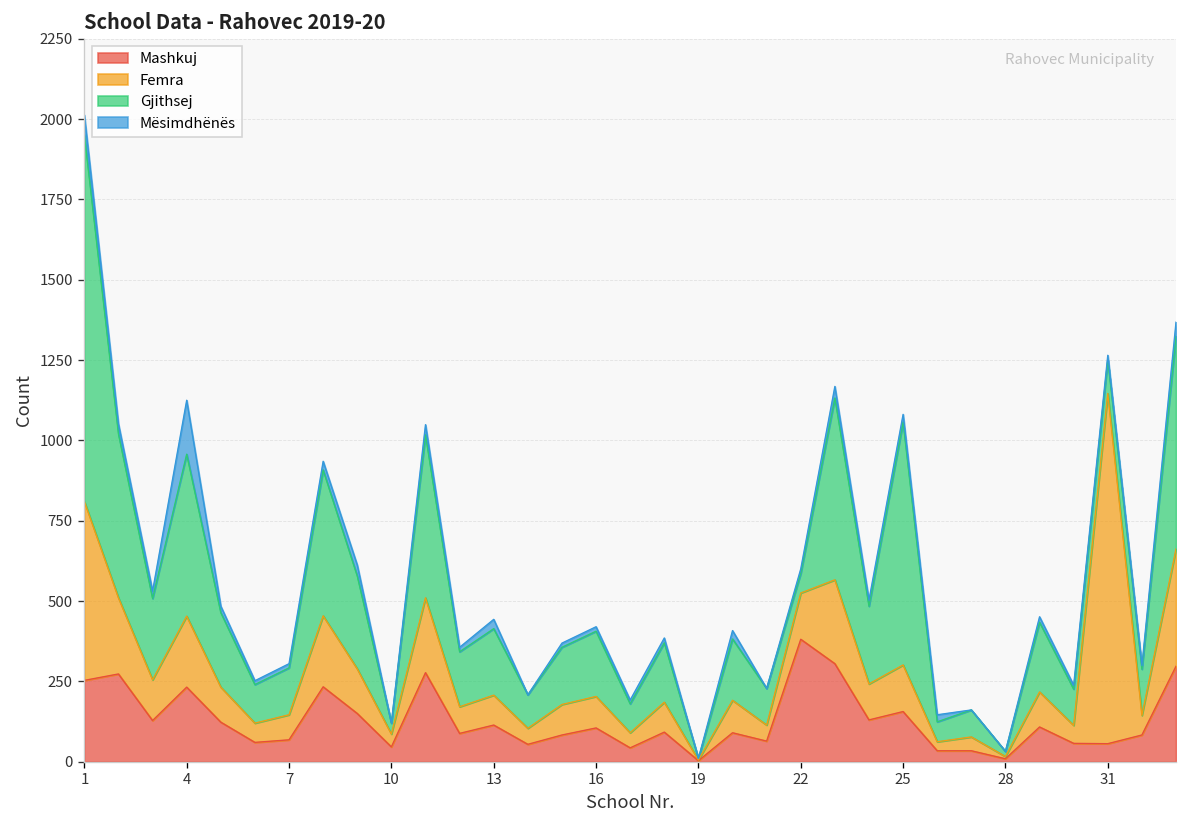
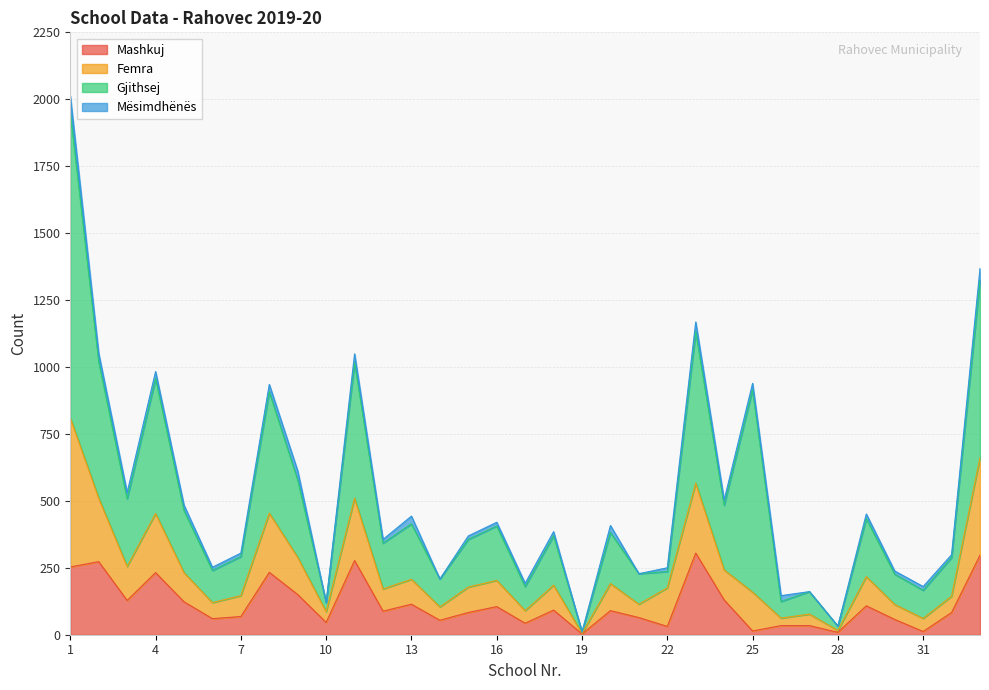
Mësimdhënës, 4: 170 -> 30
Mashkuj, 22: 380 -> 30
Mashkuj, 25: 160 -> 10
Mashkuj, 31: 60 -> 10
Femra, 31: 1090 -> 50
